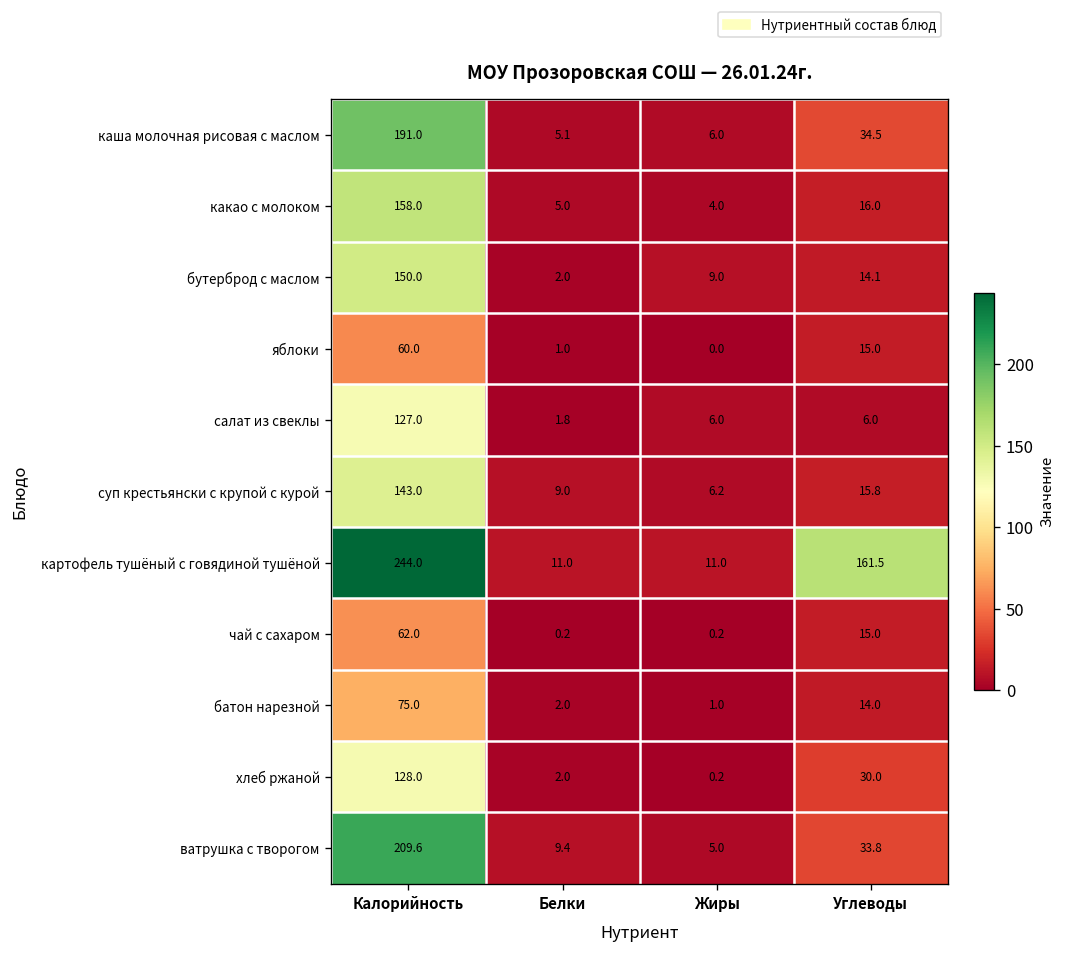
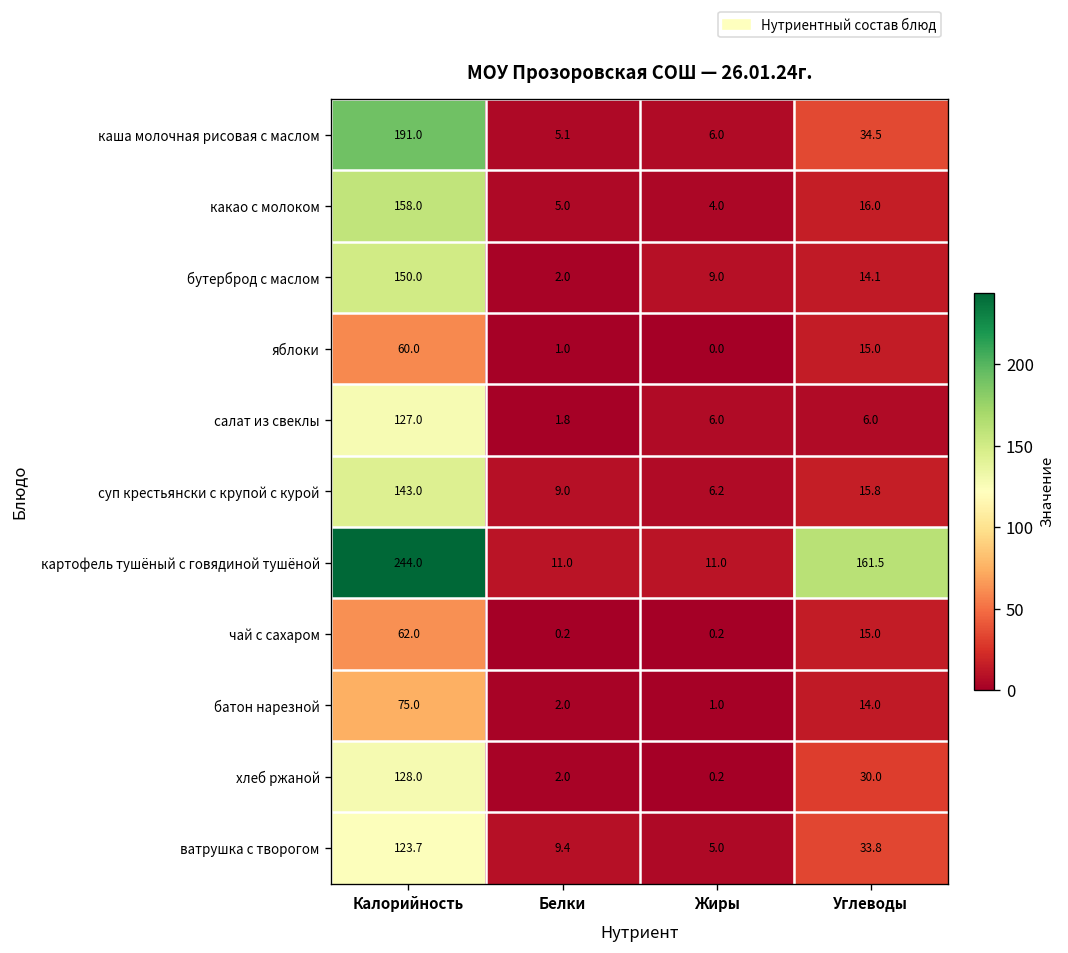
ватрушка с творогом, Калорийность: 209.6 -> 123.7
